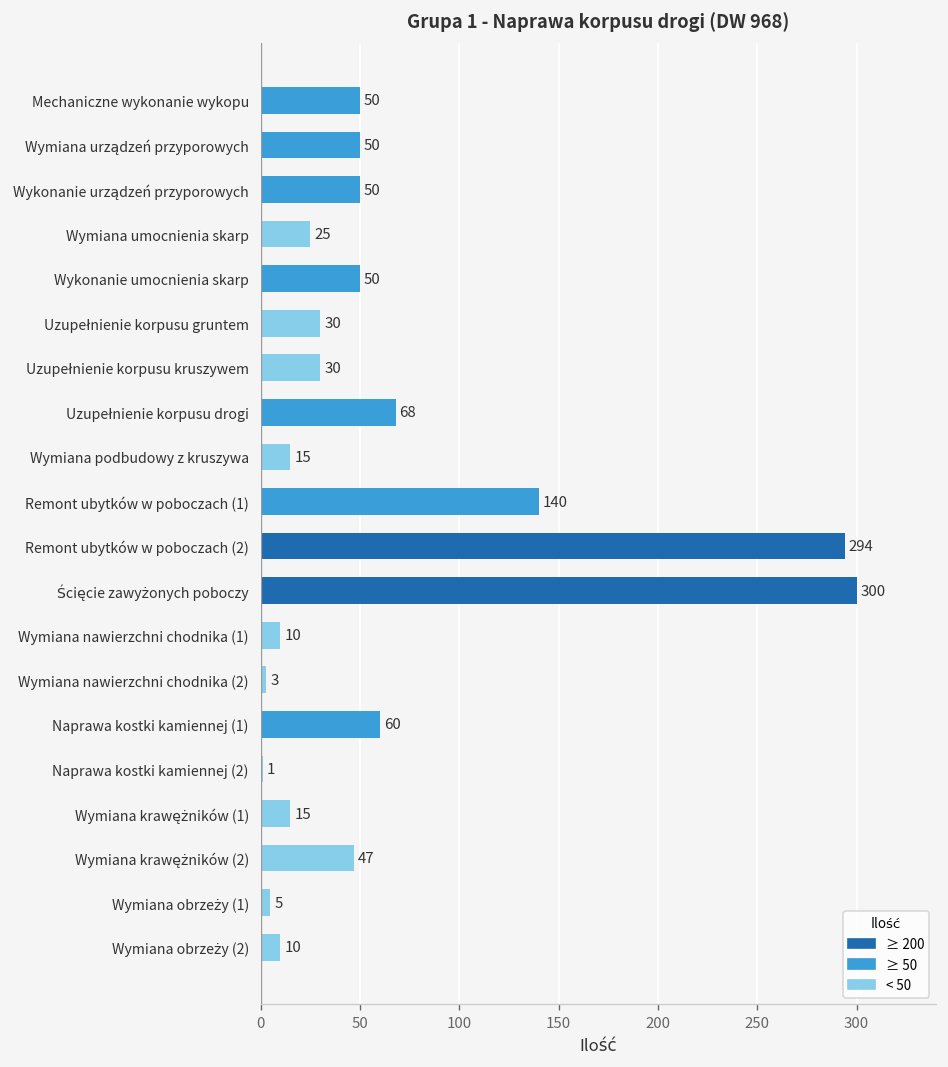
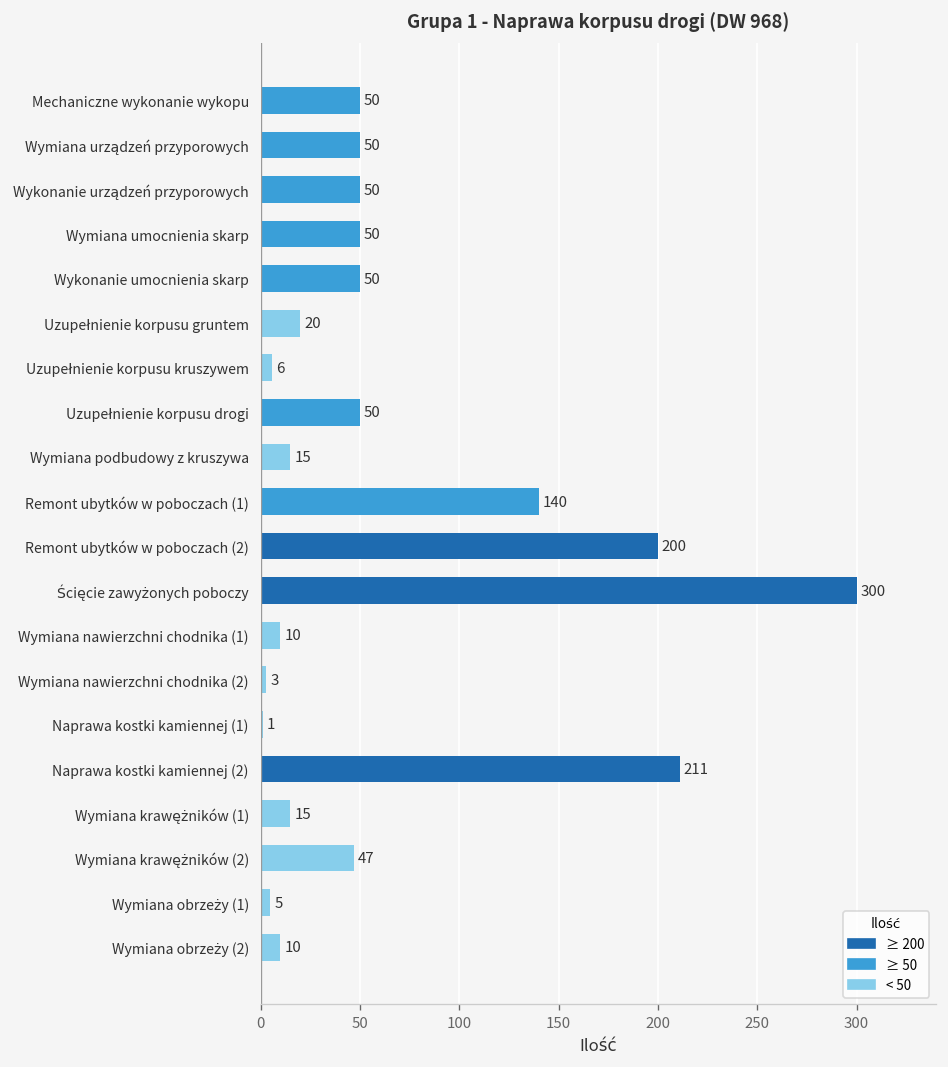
Wymiana umocnienia skarp: 25 -> 50
Uzupełnienie korpusu gruntem: 30 -> 20
Uzupełnienie korpusu kruszywem: 30 -> 6
Uzupełnienie korpusu drogi: 68 -> 50
Remont ubytków w poboczach (2): 294 -> 200
Naprawa kostki kamiennej (1): 60 -> 1
Naprawa kostki kamiennej (2): 1 -> 211
